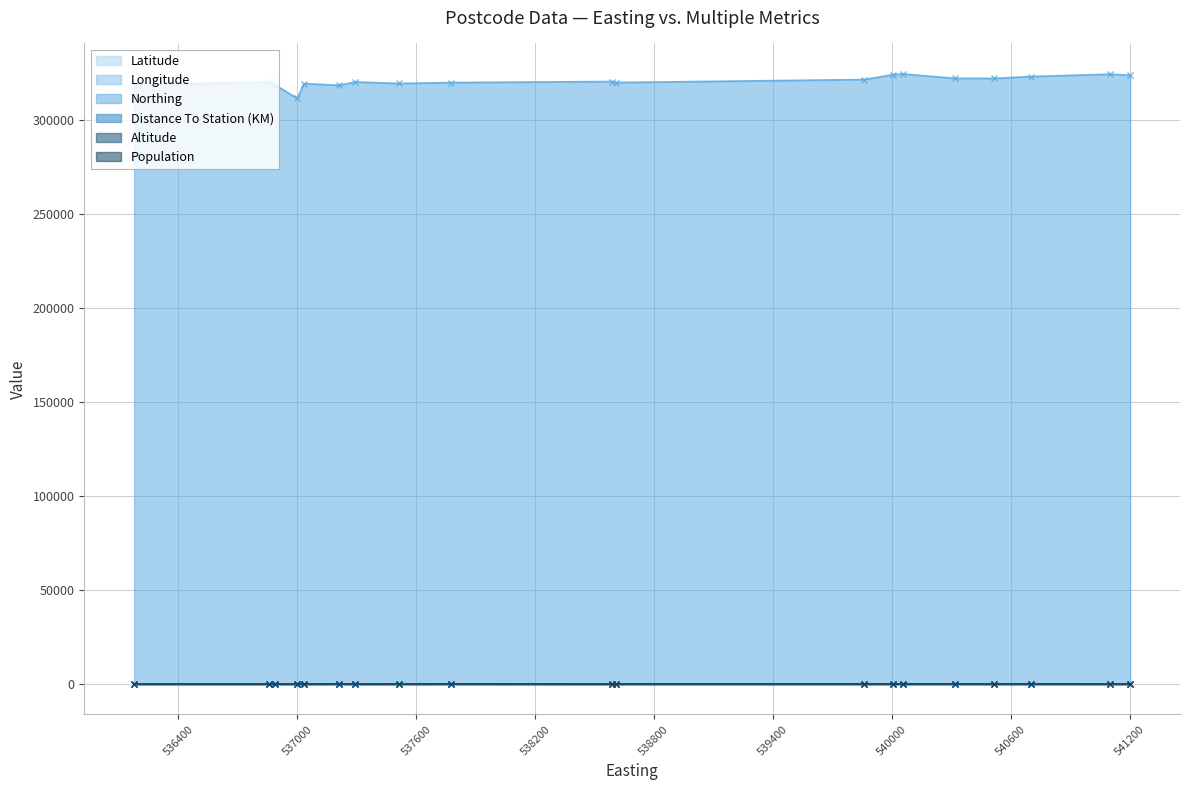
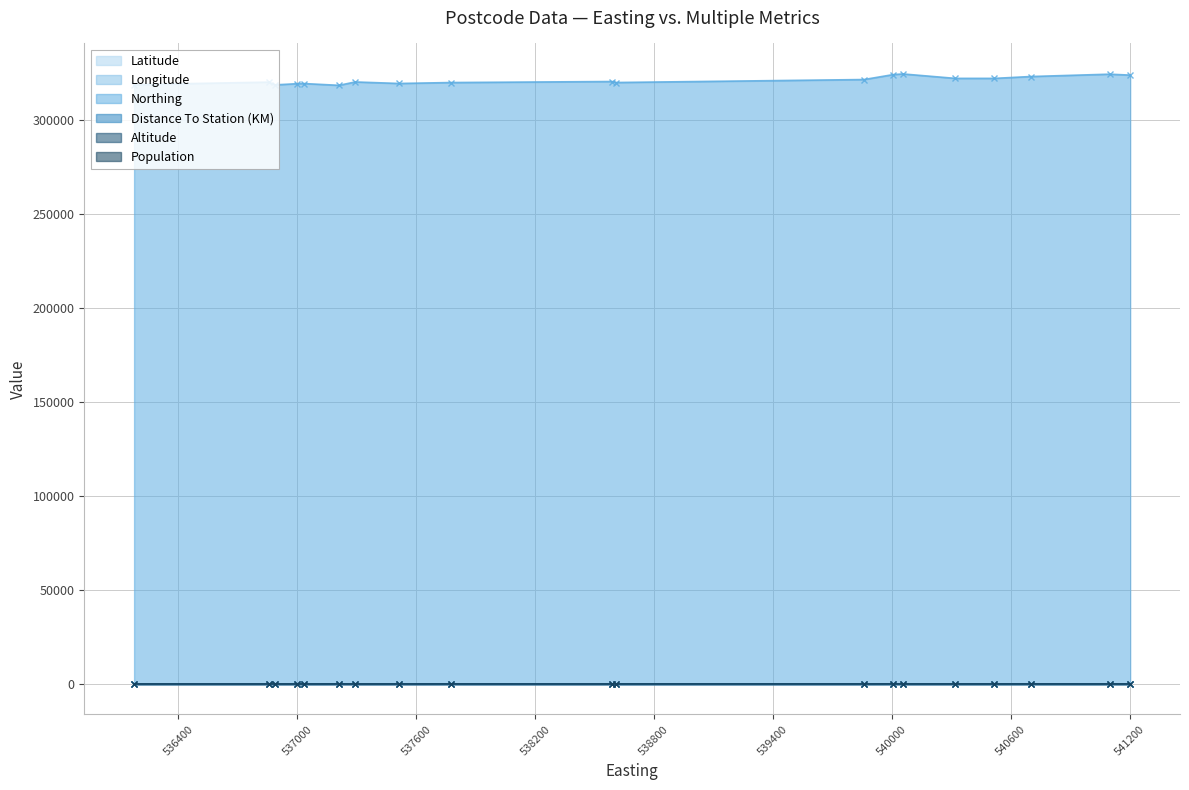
Northing, 537000: 311000 -> 319000
